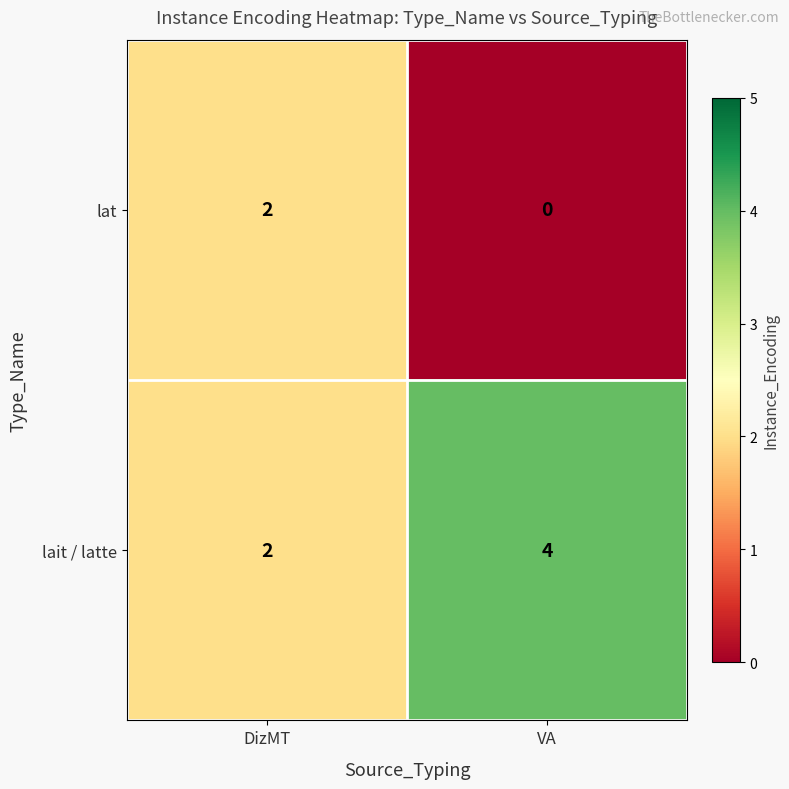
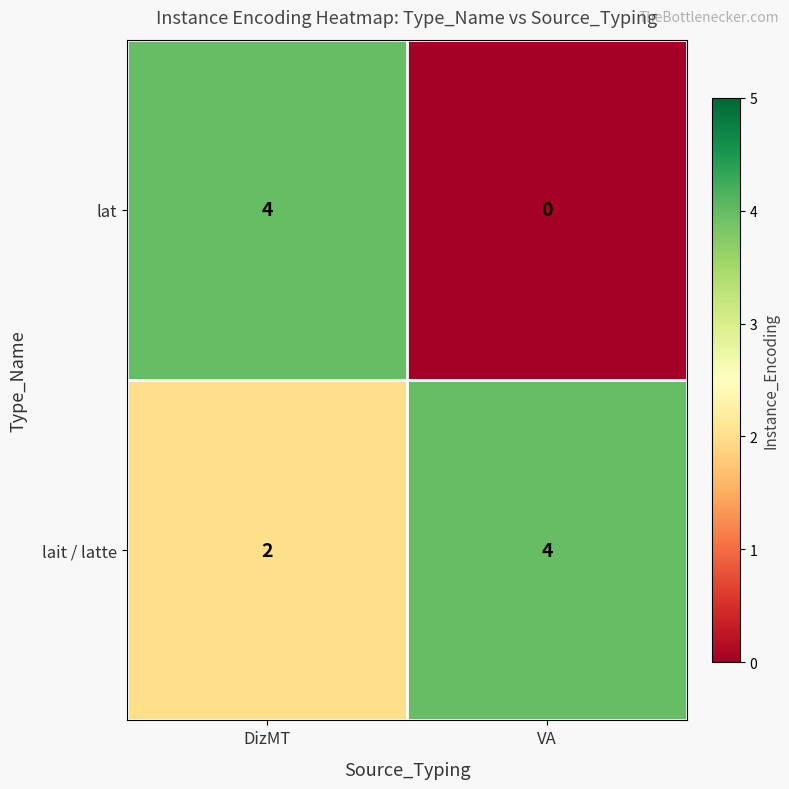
lat, DizMT: 2 -> 4
